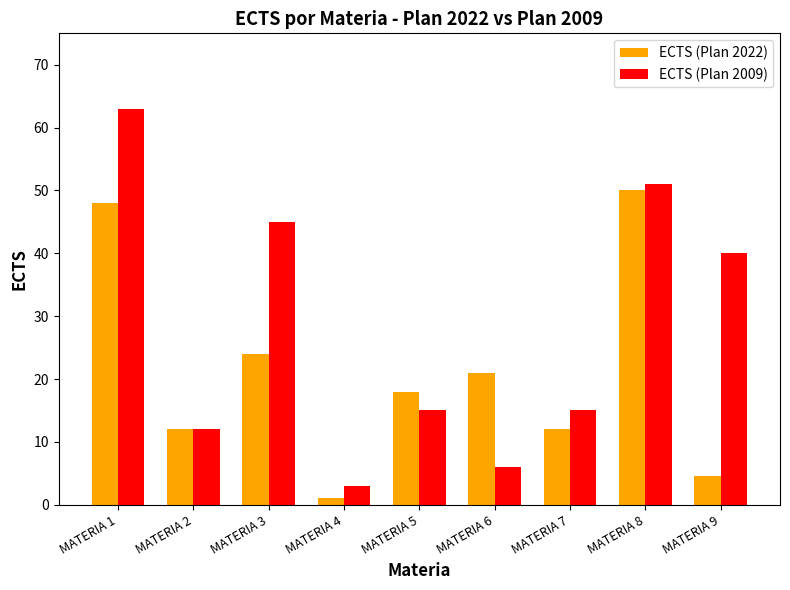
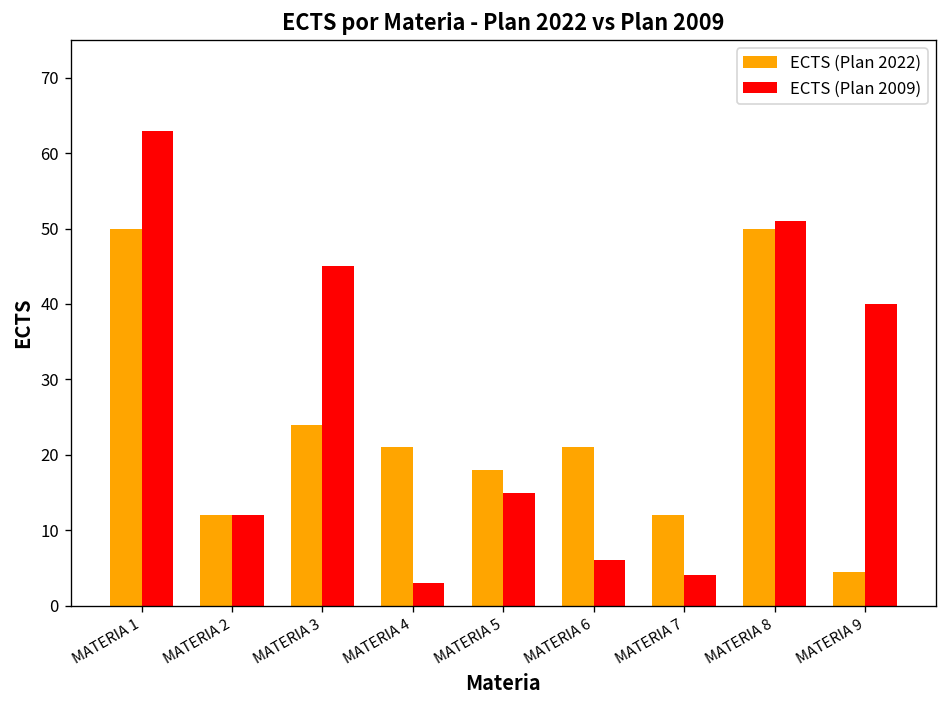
ECTS (Plan 2022), MATERIA 1: 48 -> 50
ECTS (Plan 2022), MATERIA 4: 1 -> 21
ECTS (Plan 2009), MATERIA 7: 15 -> 4
